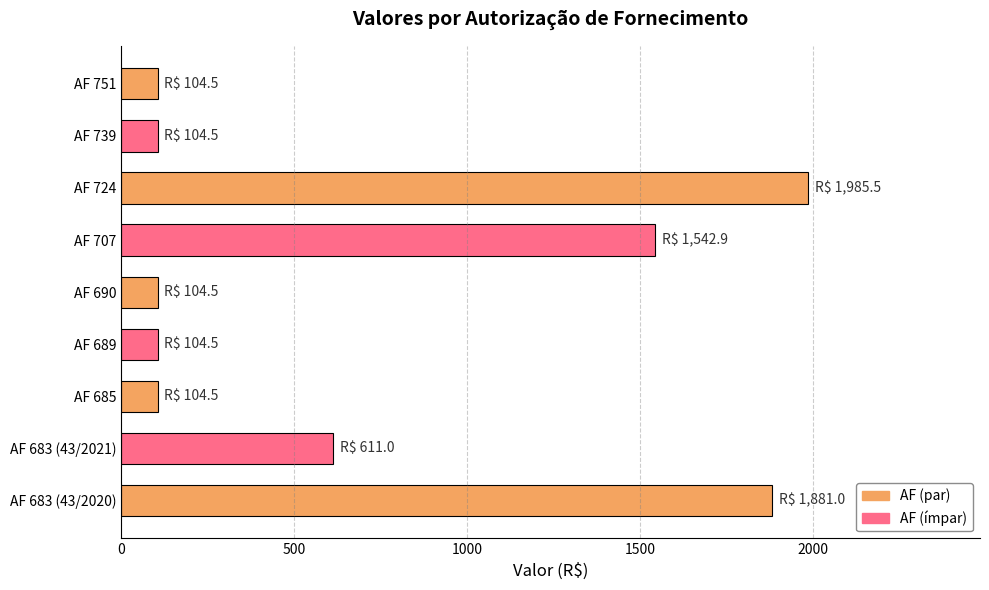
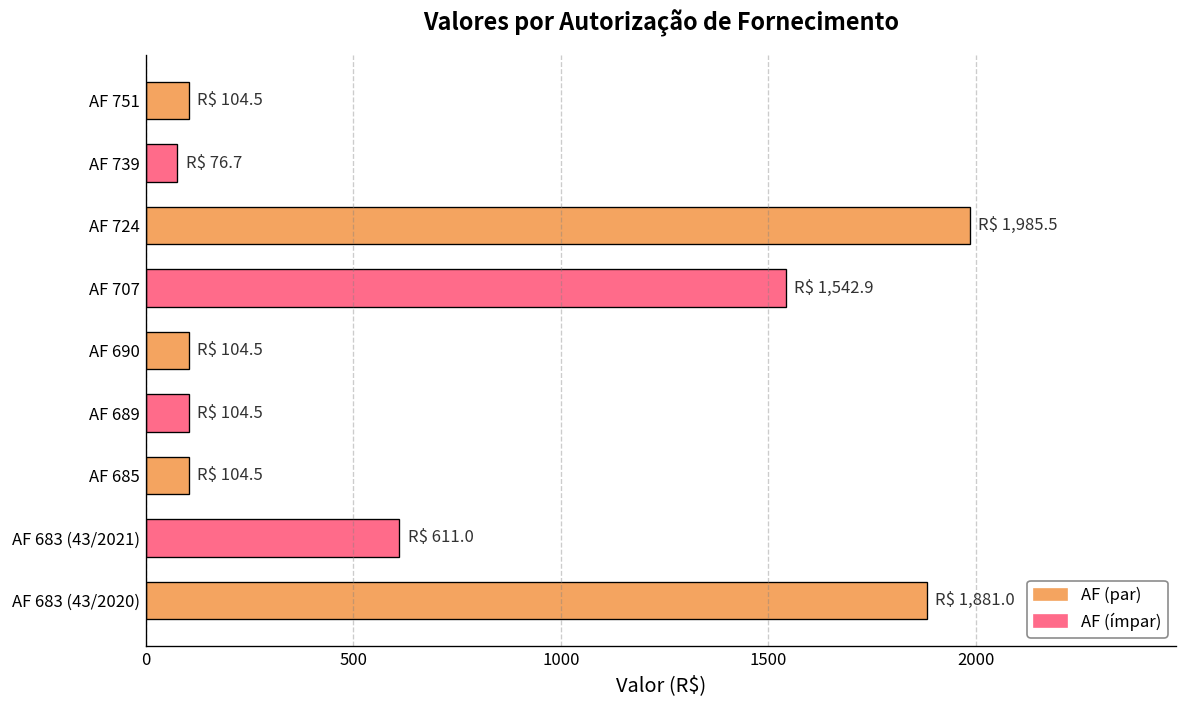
AF 739: 104.5 -> 76.7
